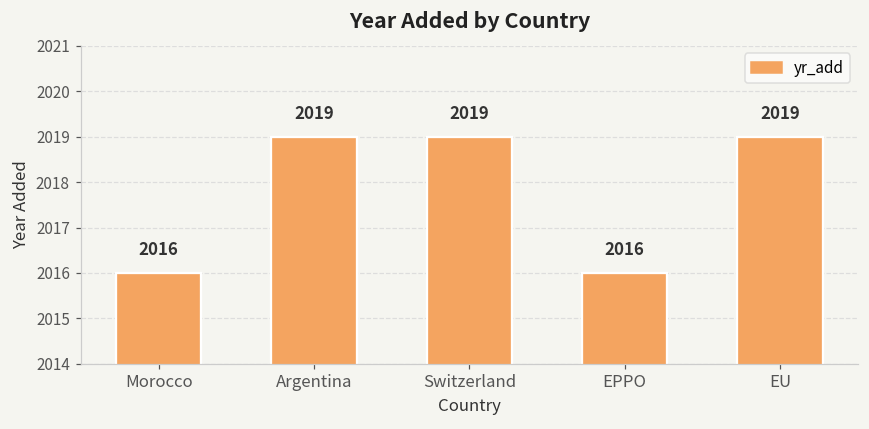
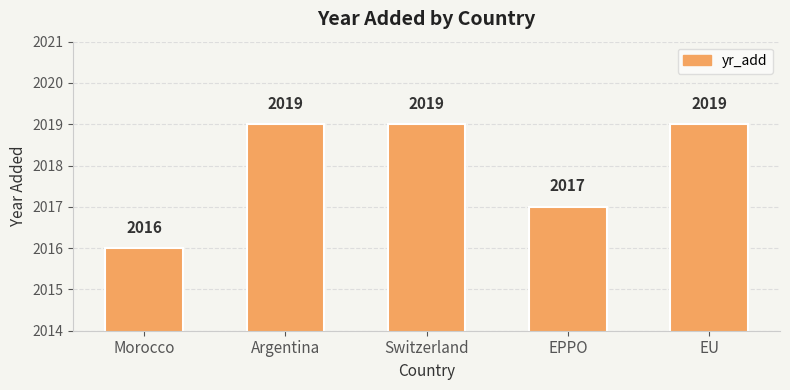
EPPO: 2016 -> 2017
